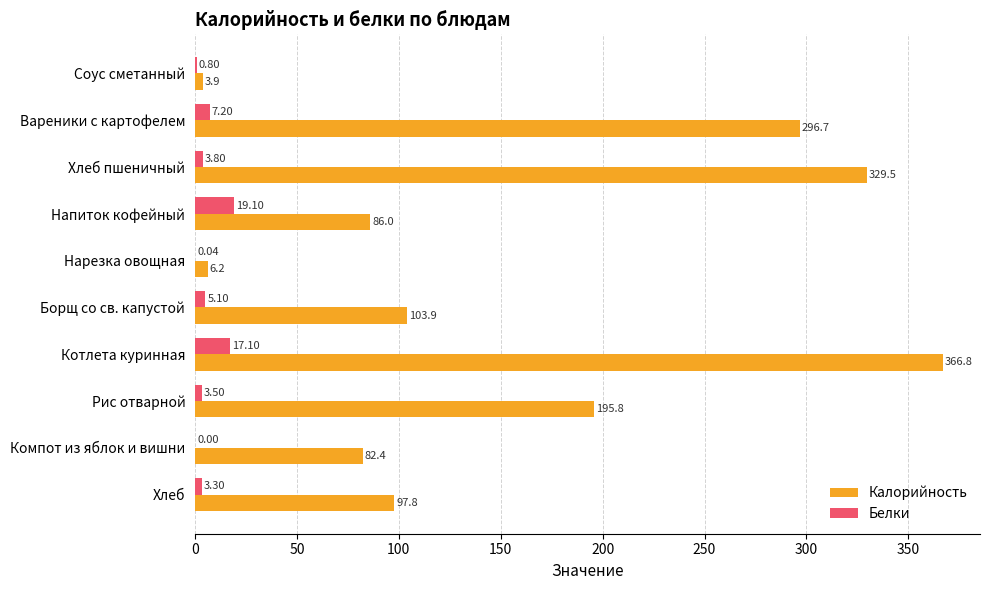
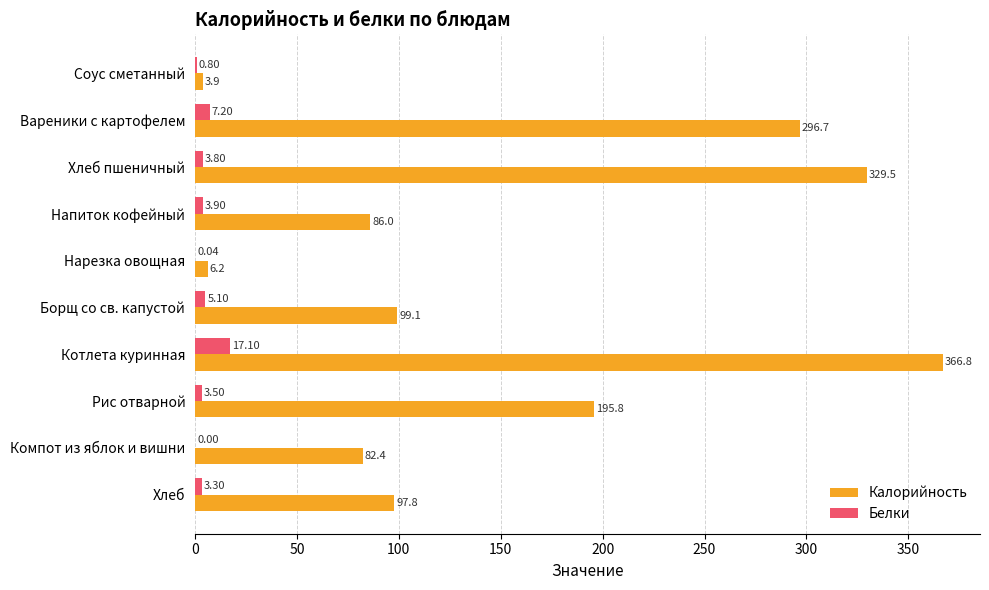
Белки, Напиток кофейный: 19.10 -> 3.90
Калорийность, Борщ со св. капустой: 103.9 -> 99.1
